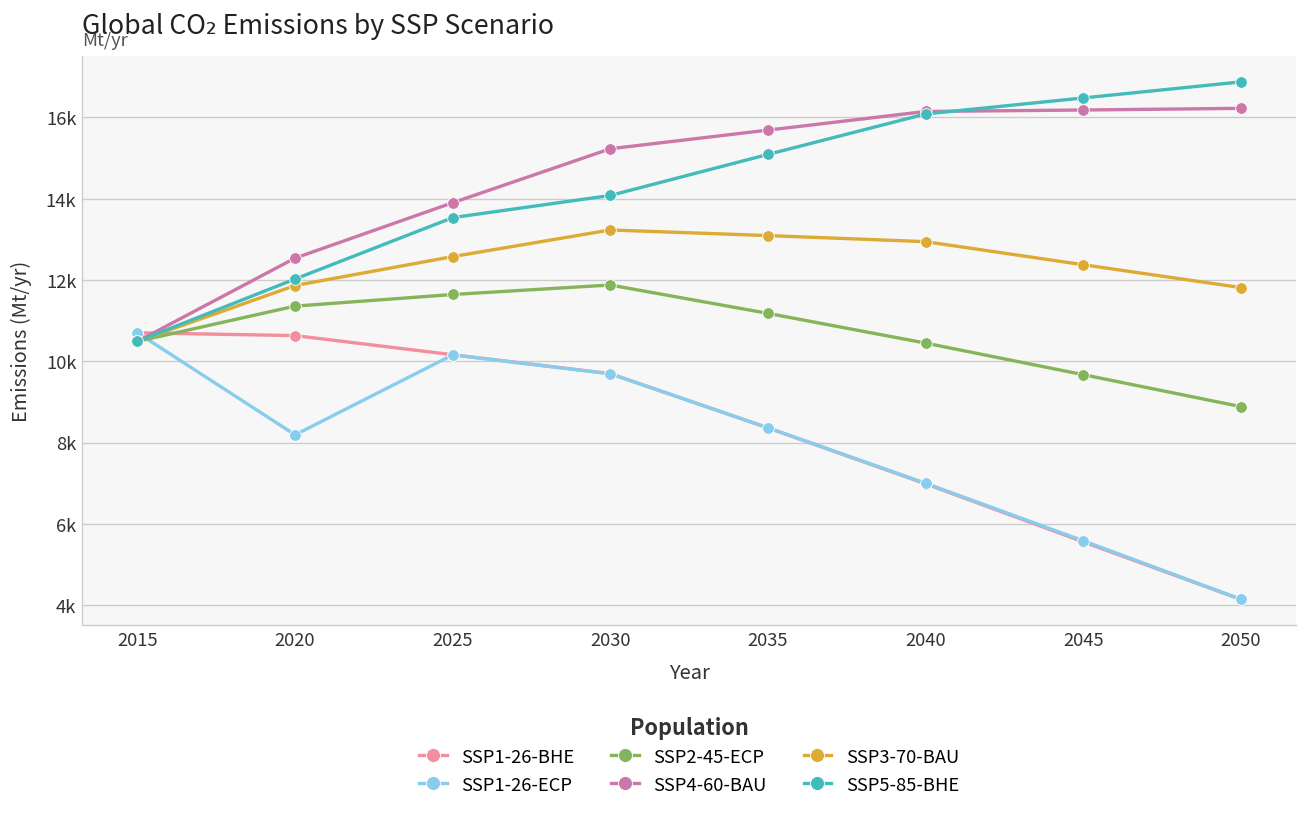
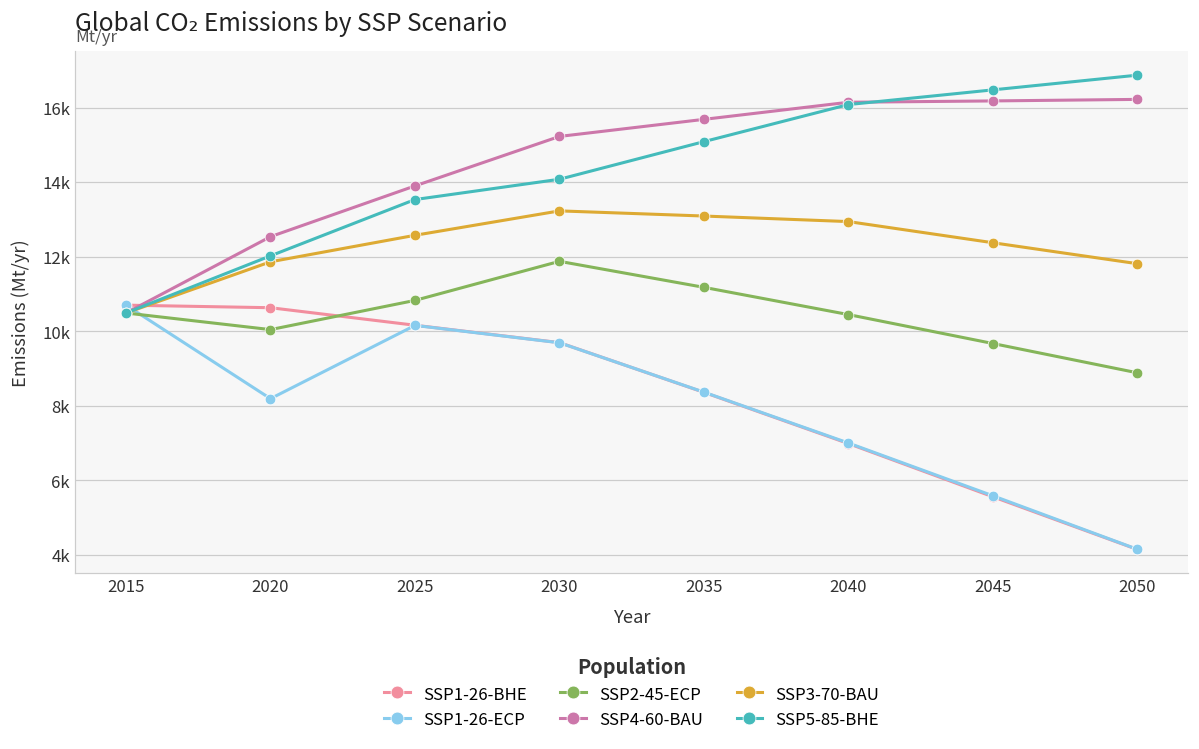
SSP2-45-ECP, 2020: 11400 -> 10000
SSP2-45-ECP, 2025: 11600 -> 10800
